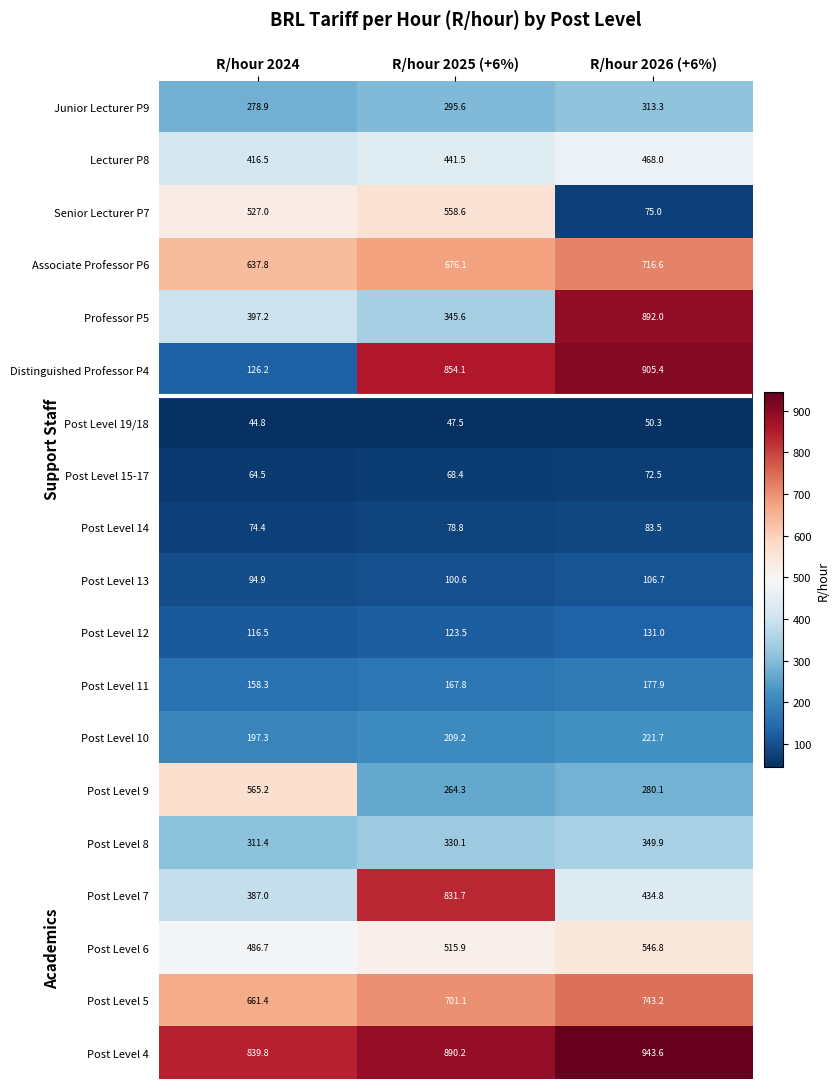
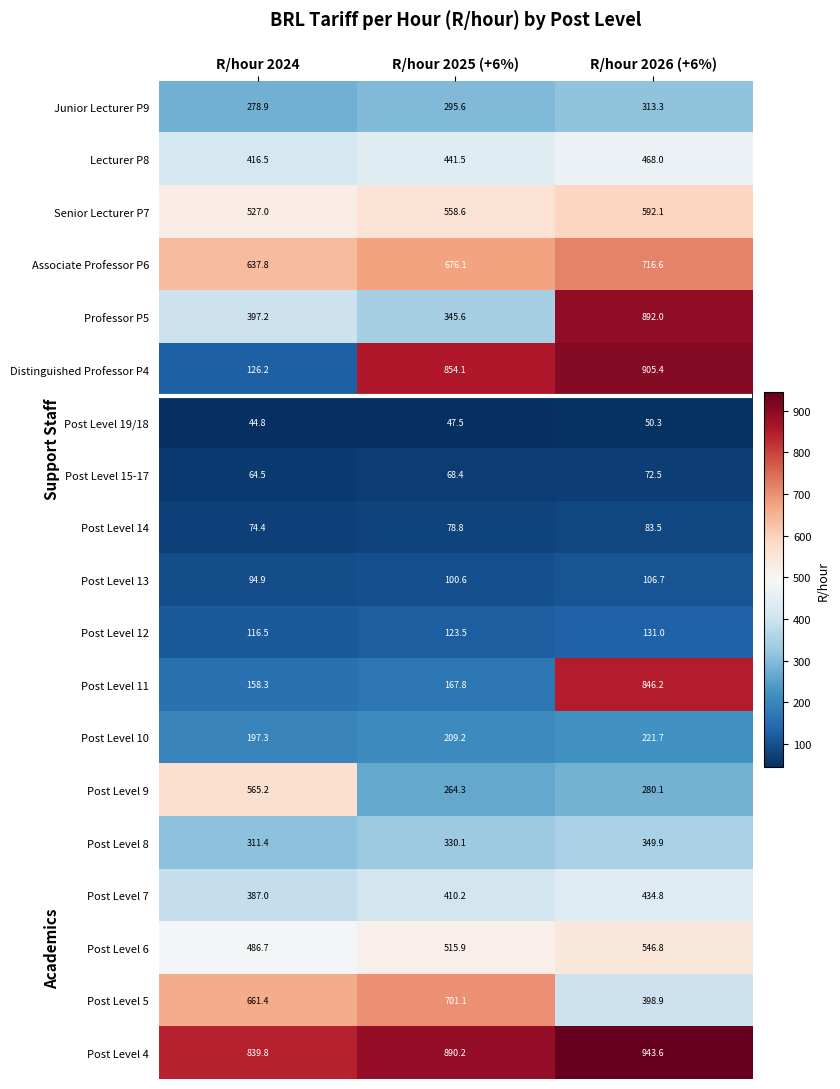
Senior Lecturer P7, R/hour 2026 (+6%): 75.0 -> 592.1
Post Level 11, R/hour 2026 (+6%): 177.9 -> 846.2
Post Level 7, R/hour 2025 (+6%): 831.7 -> 410.2
Post Level 5, R/hour 2026 (+6%): 743.2 -> 398.9
